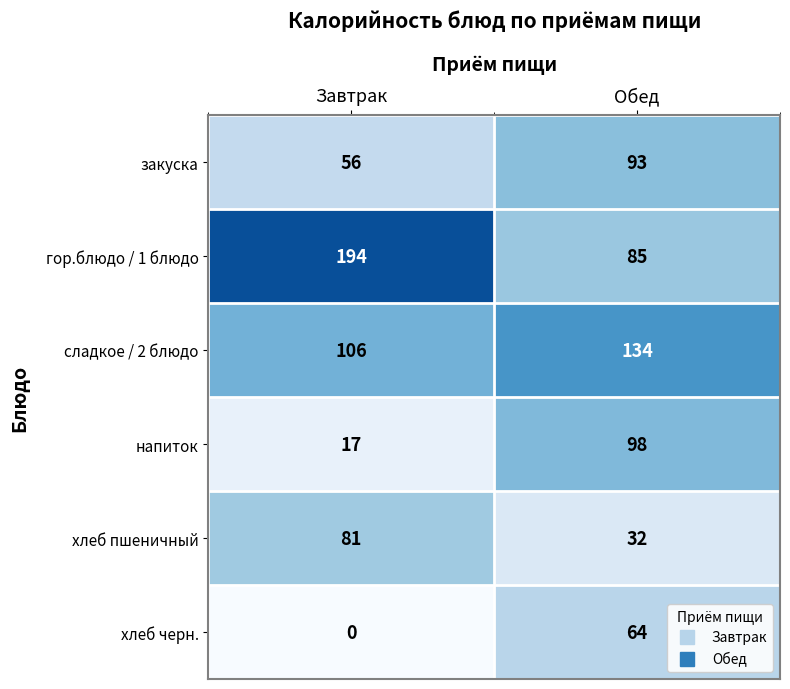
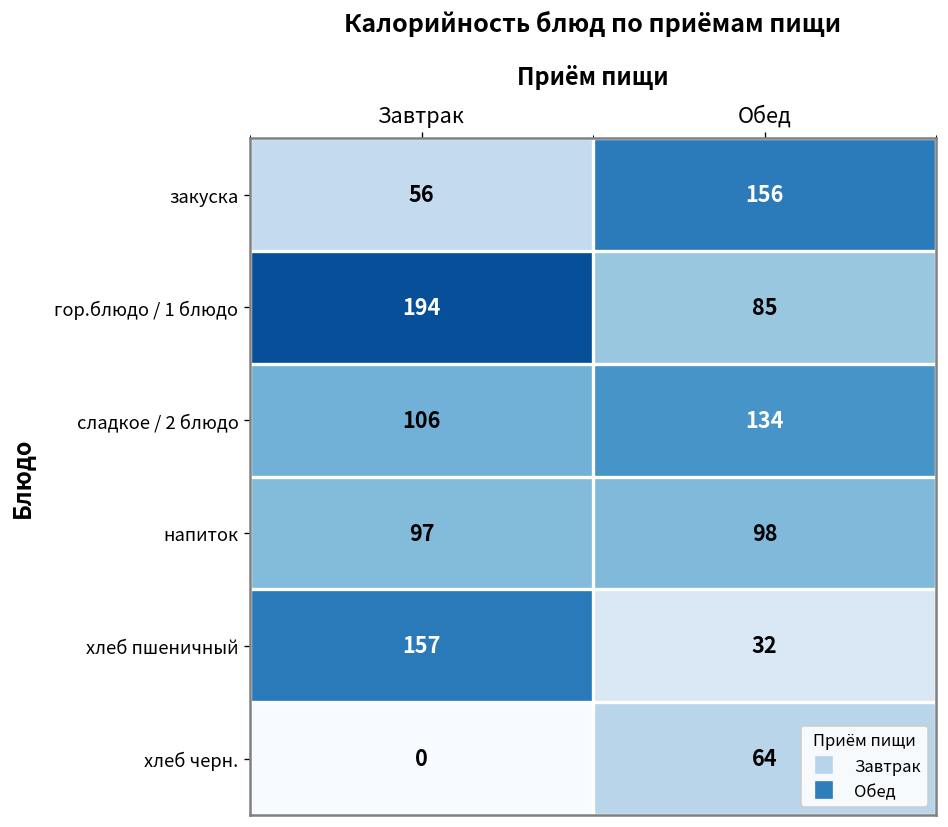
закуска, Обед: 93 -> 156
напиток, Завтрак: 17 -> 97
хлеб пшеничный, Завтрак: 81 -> 157
